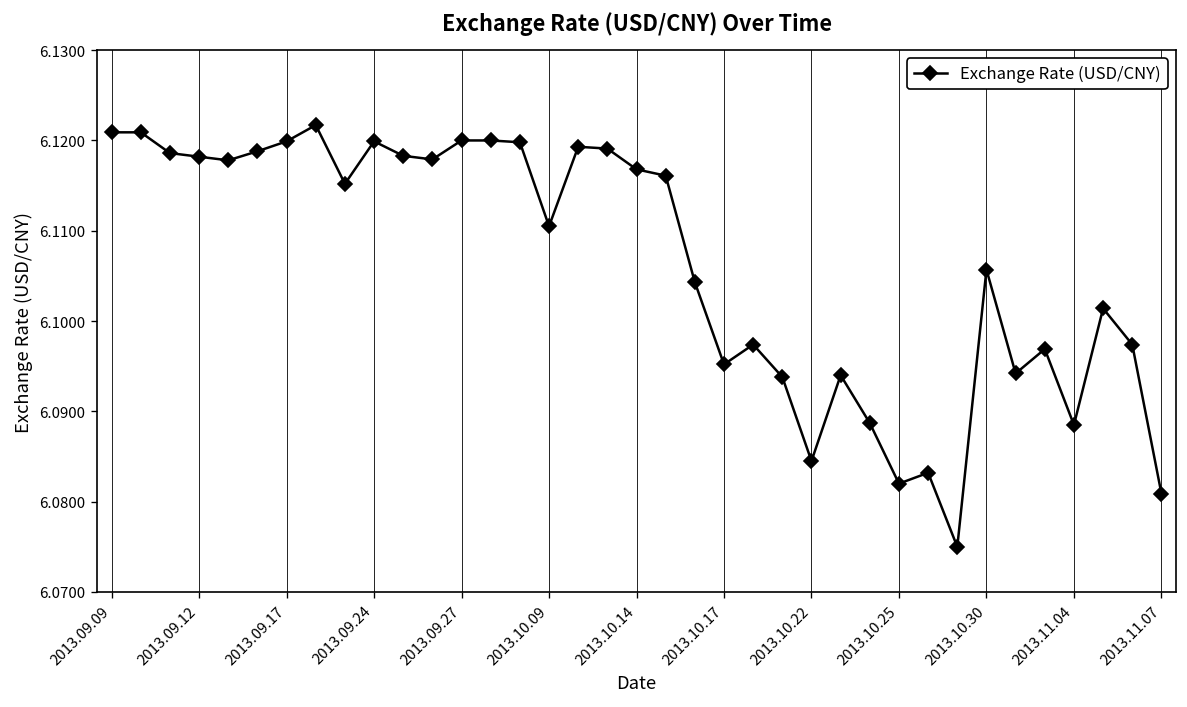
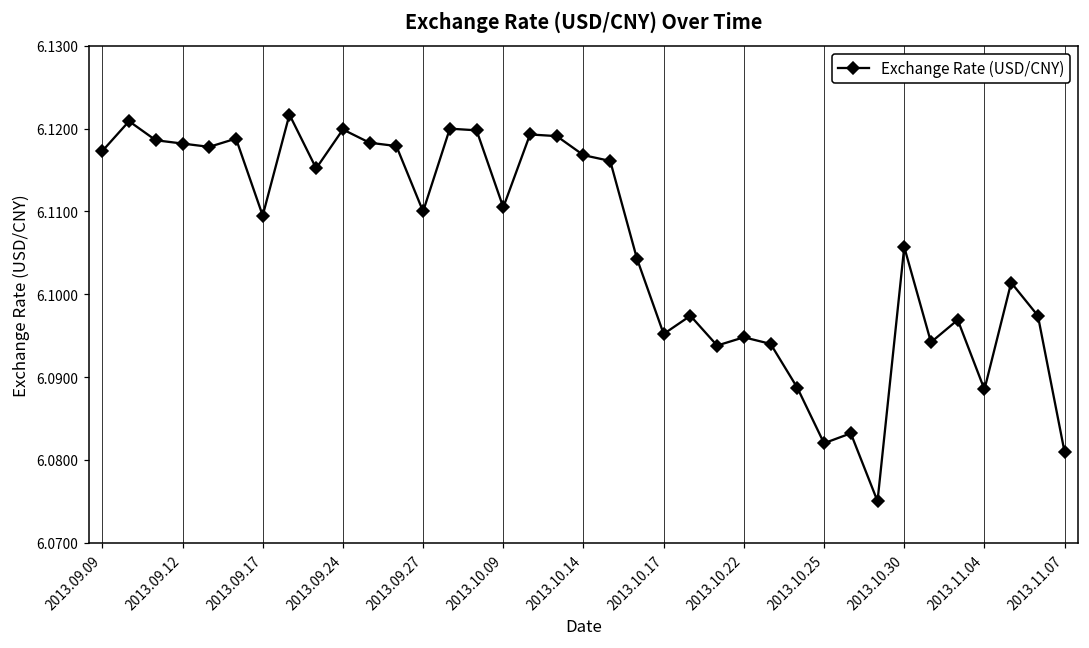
2013.09.09: 6.121 -> 6.117
2013.09.17: 6.120 -> 6.110
2013.09.27: 6.12 -> 6.11
2013.10.22: 6.085 -> 6.095
